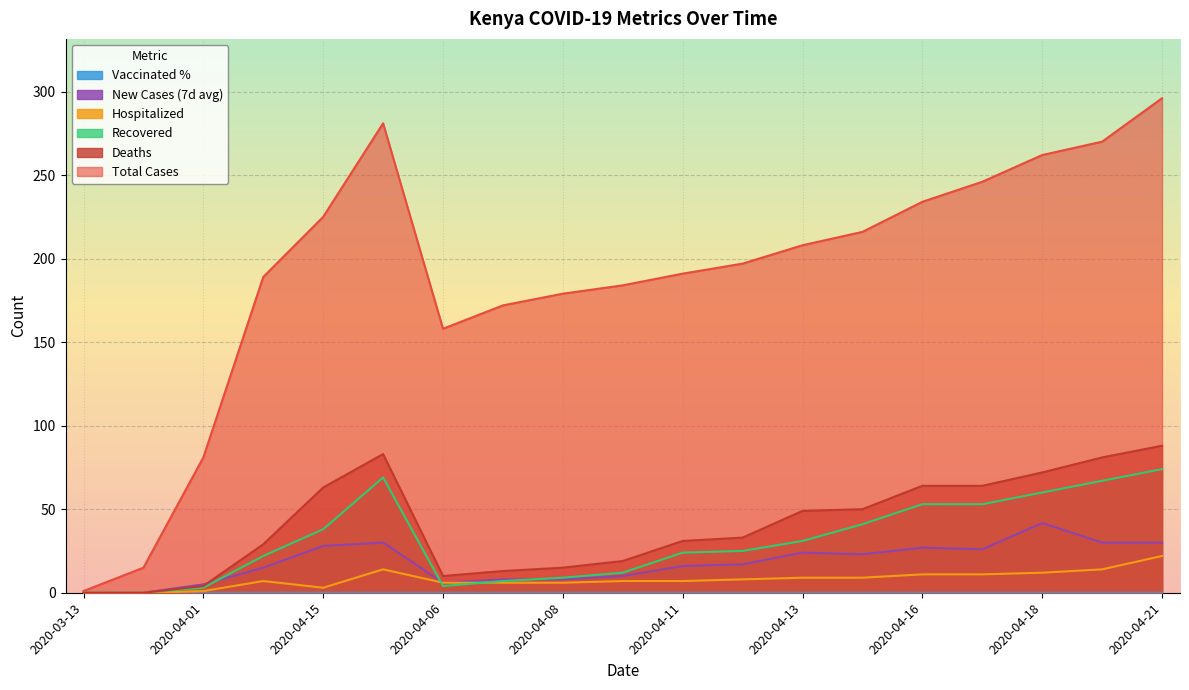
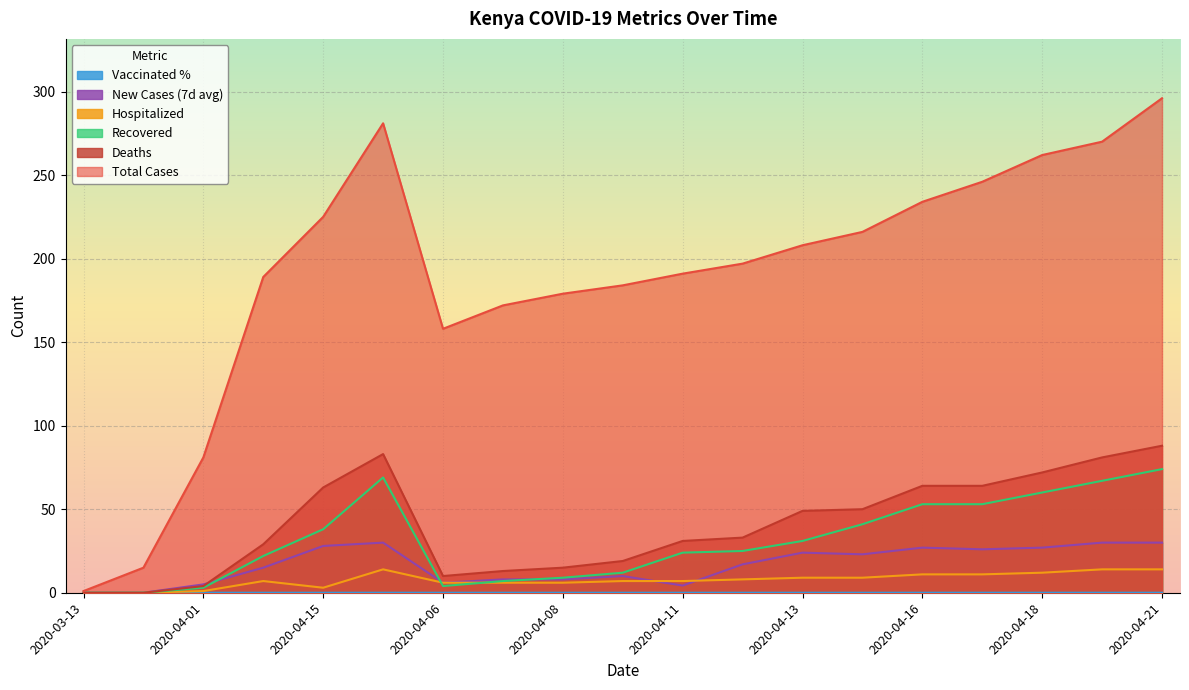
New Cases (7d avg), 2020-04-11: 16 -> 4
New Cases (7d avg), 2020-04-18: 42 -> 27
Hospitalized, 2020-04-21: 22 -> 14
